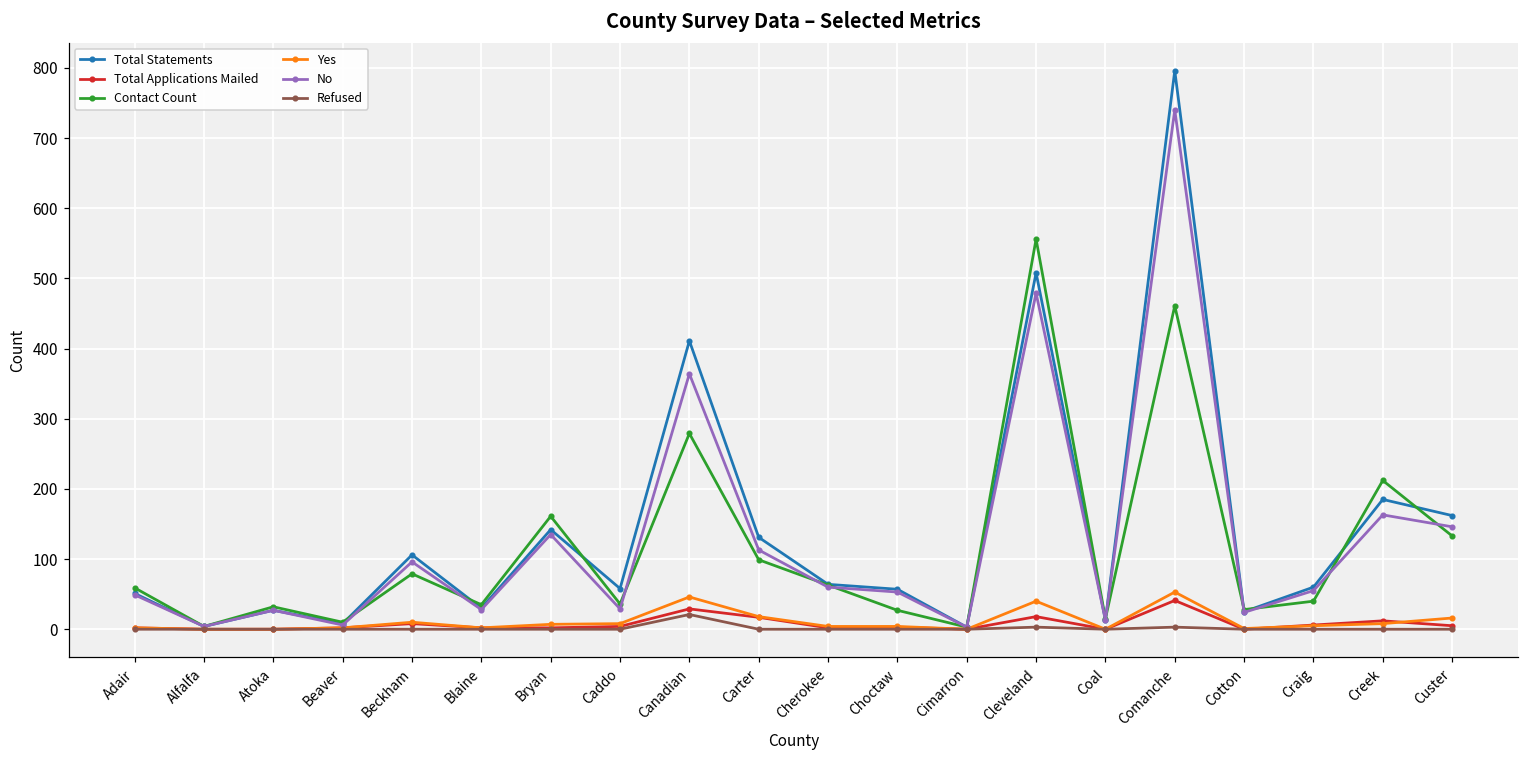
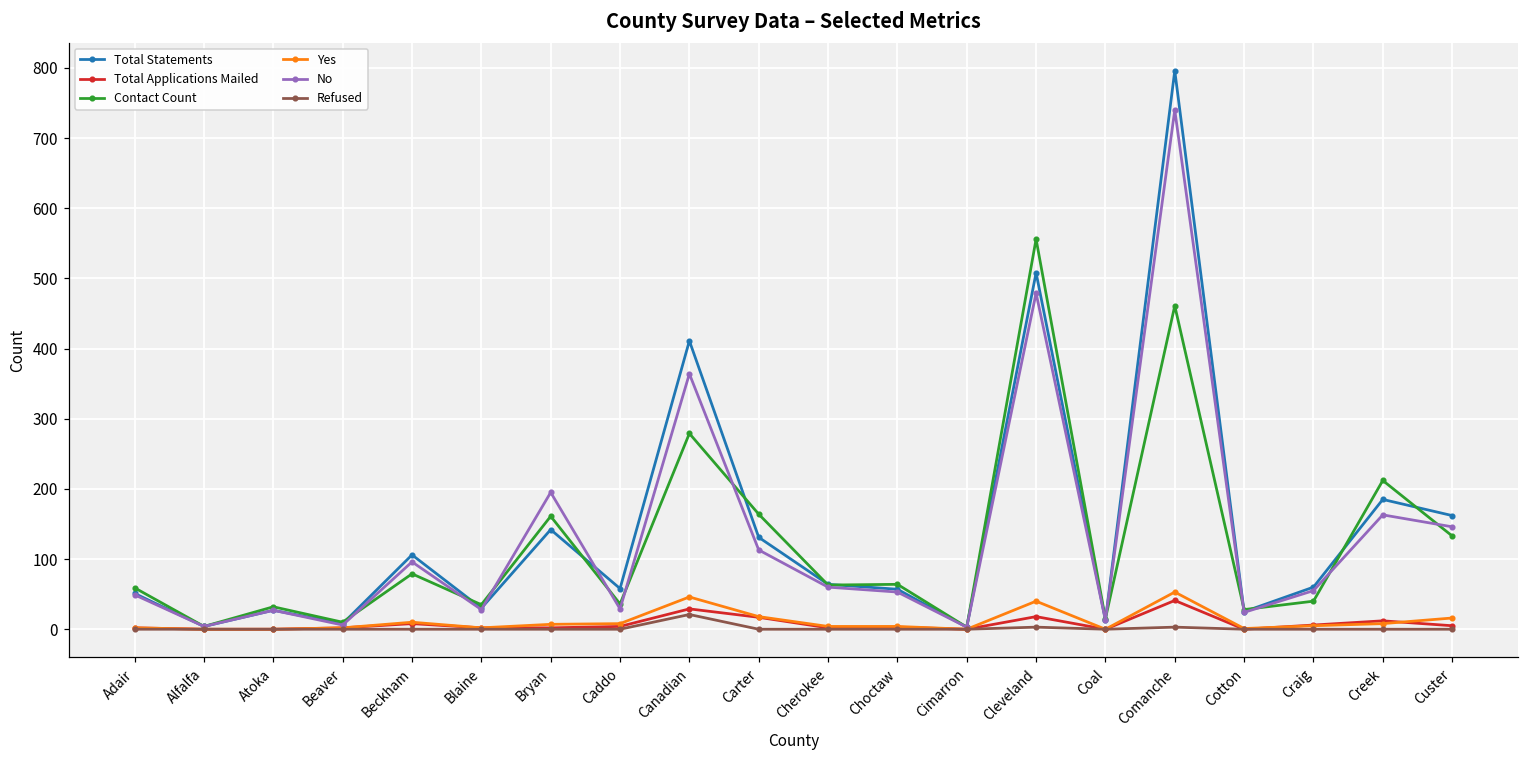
No, Bryan: 140 -> 200
Contact Count, Carter: 100 -> 160
Contact Count, Choctaw: 30 -> 60
